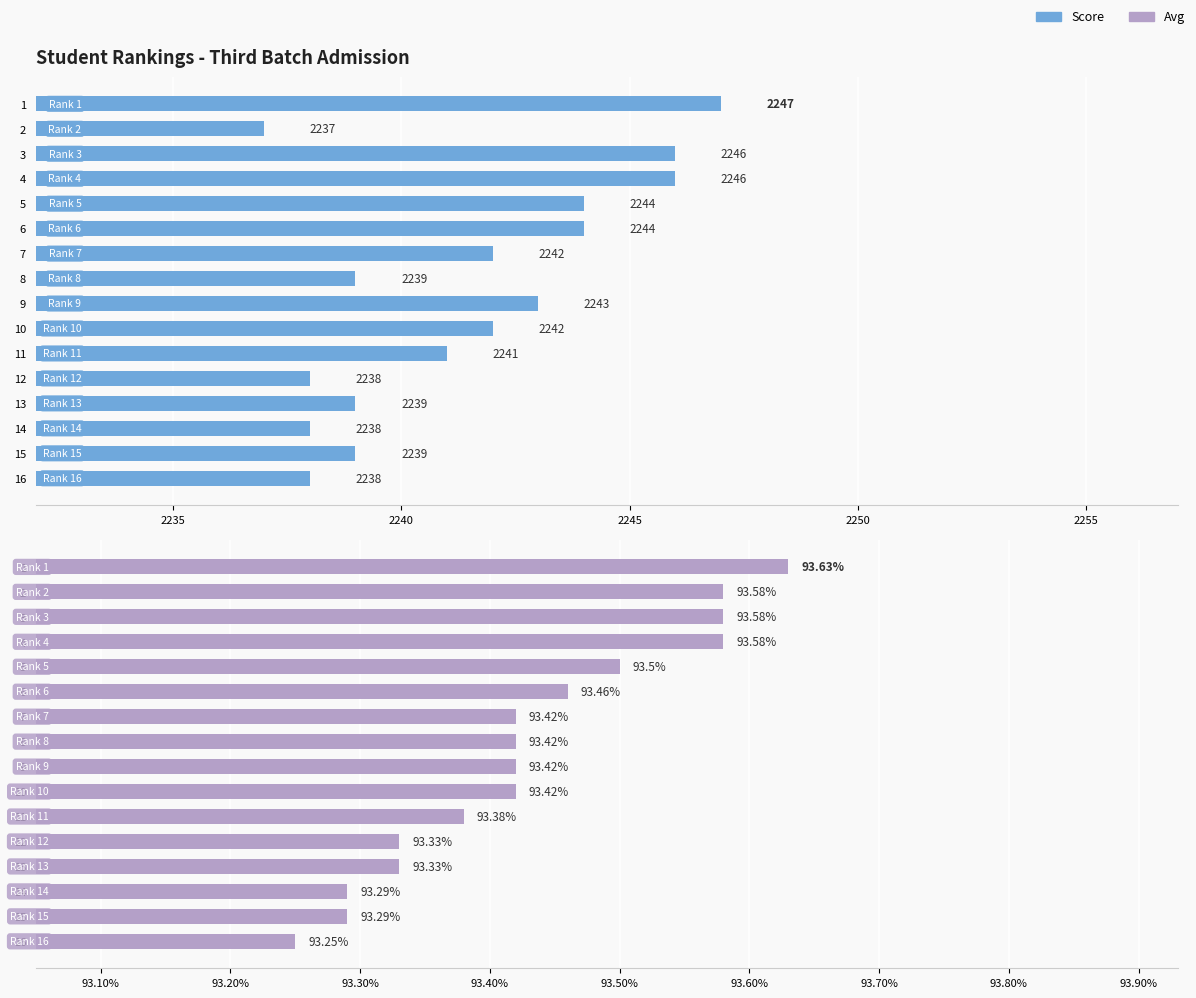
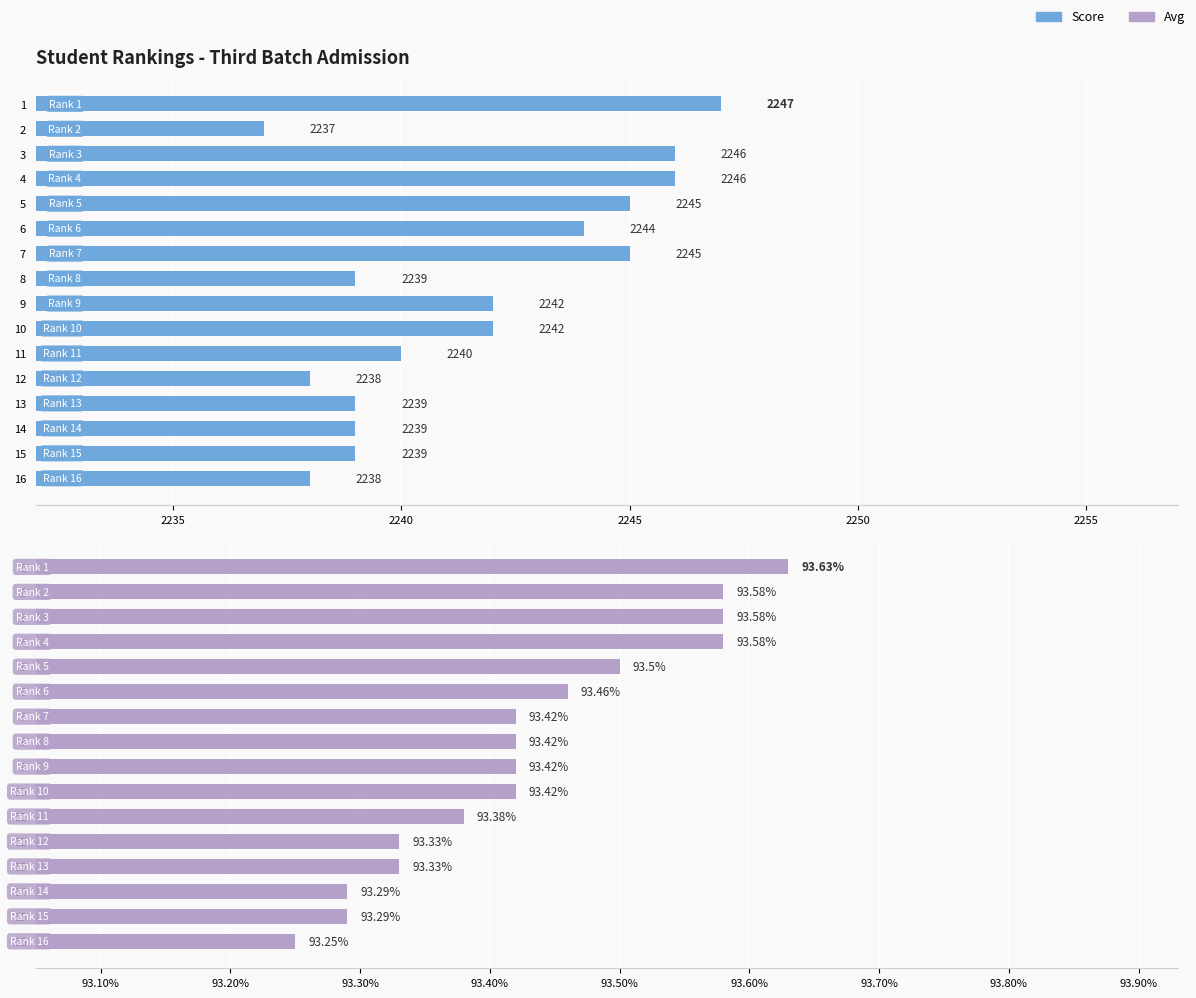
Student Rankings - Third Batch Admission, 5: 2244 -> 2245
Student Rankings - Third Batch Admission, 7: 2242 -> 2245
Student Rankings - Third Batch Admission, 9: 2243 -> 2242
Student Rankings - Third Batch Admission, 11: 2241 -> 2240
Student Rankings - Third Batch Admission, 14: 2238 -> 2239
